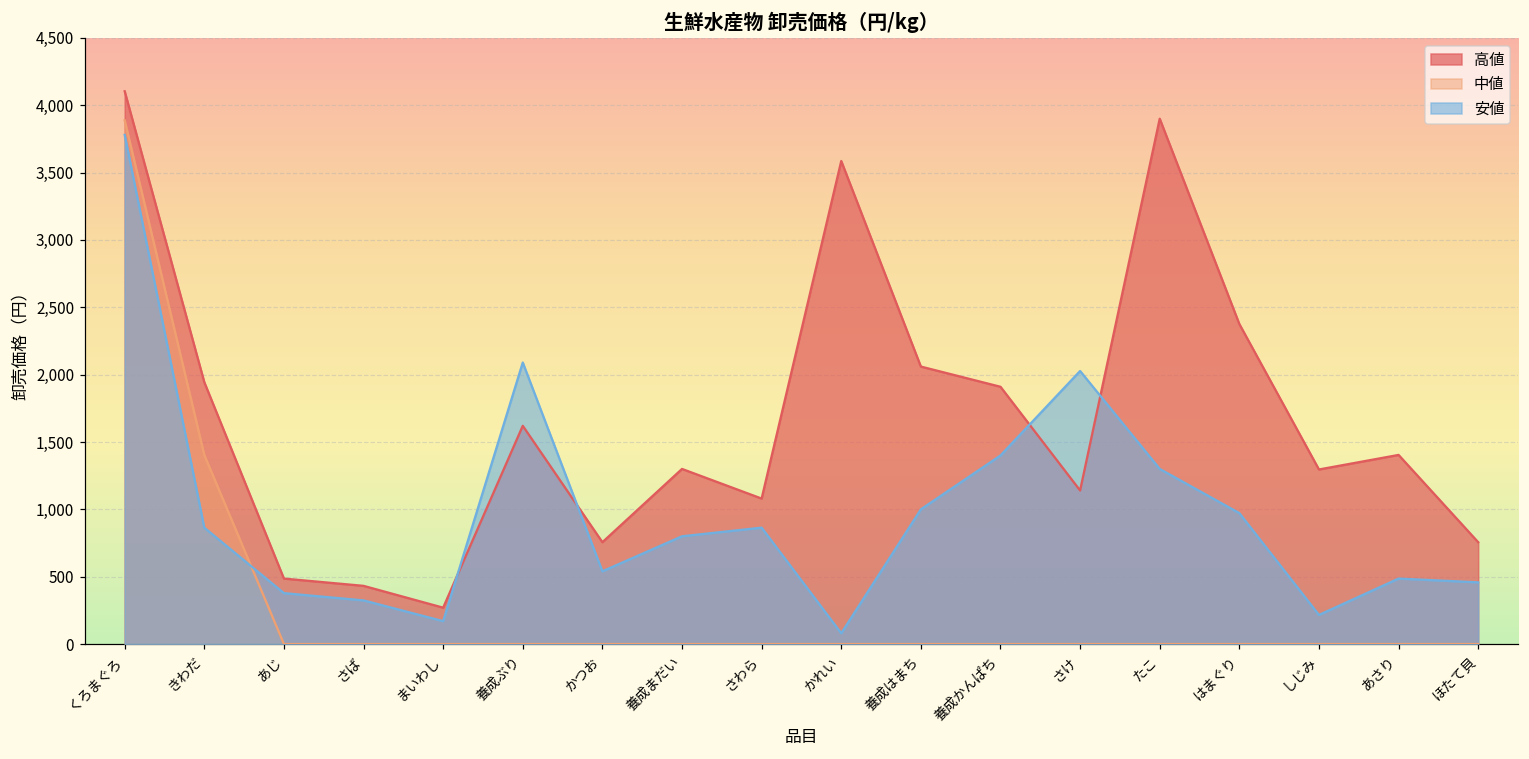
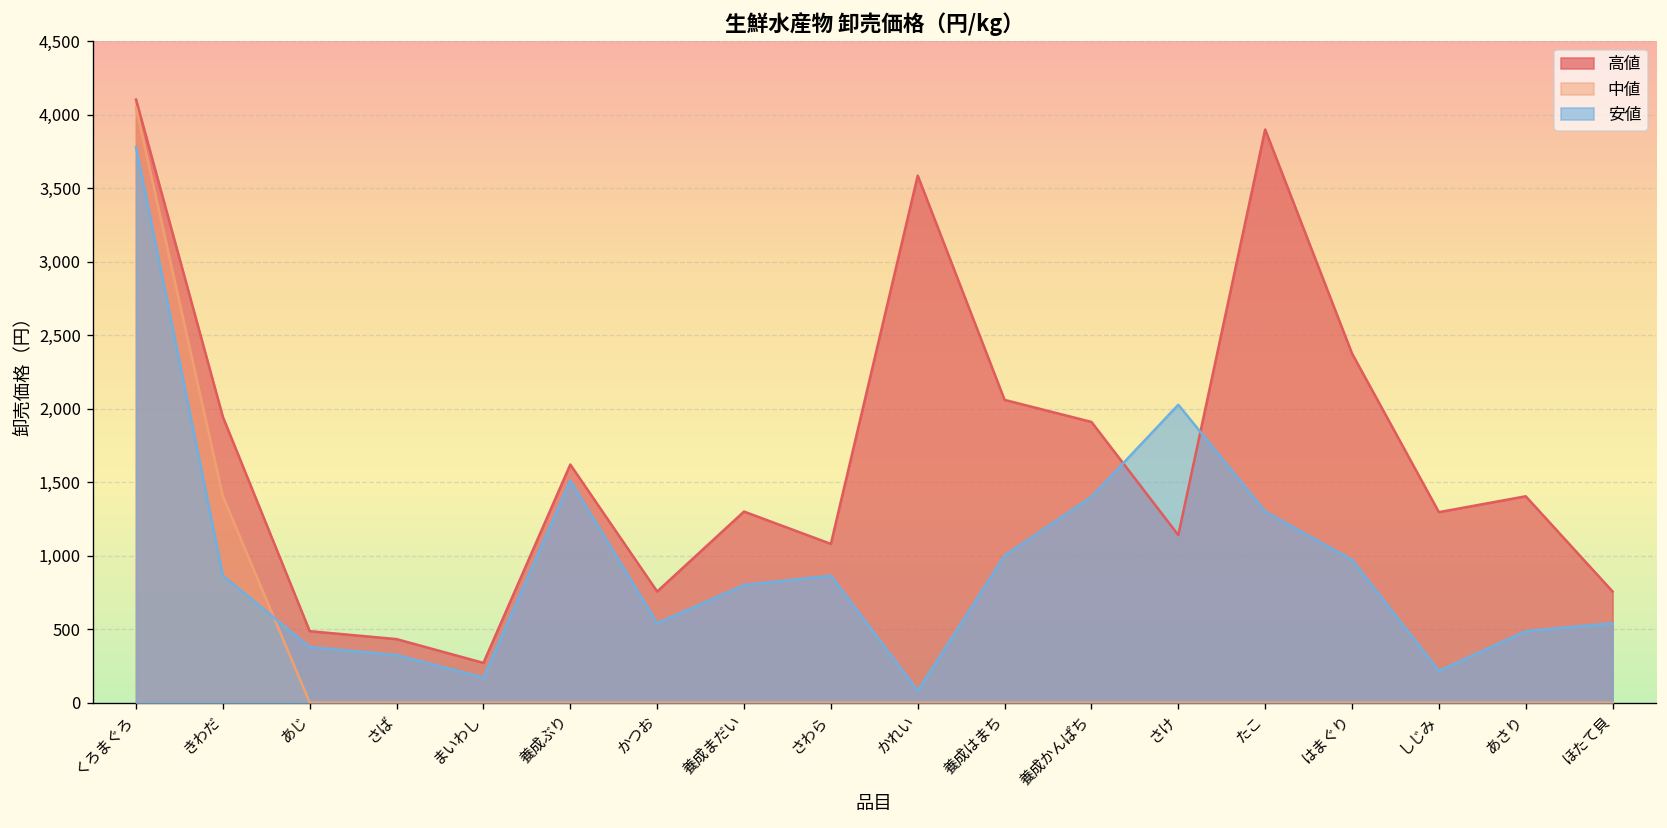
中値, くろまぐろ: 3,890 -> 4,050
安値, 養成ぶり: 2,090 -> 1,510
安値, ほたて貝: 460 -> 540
